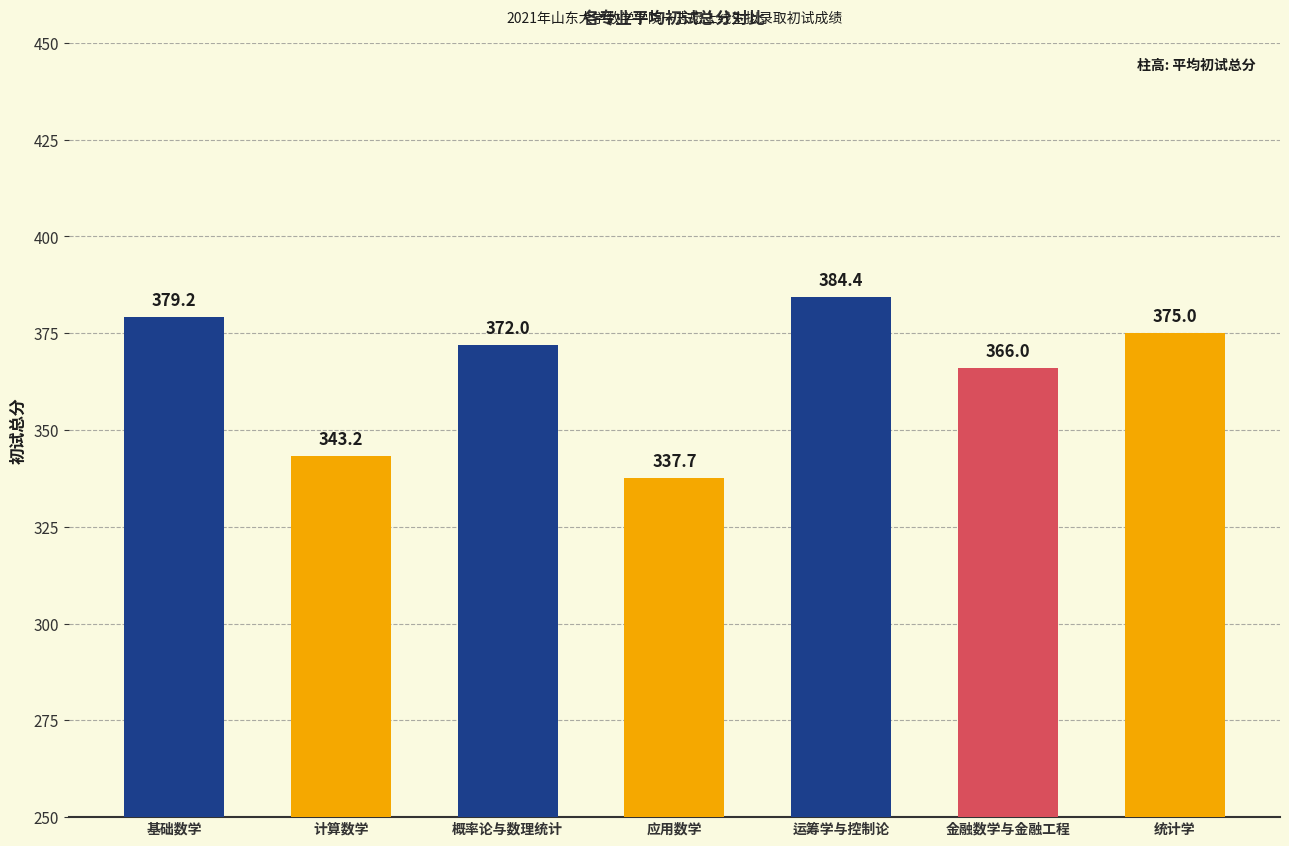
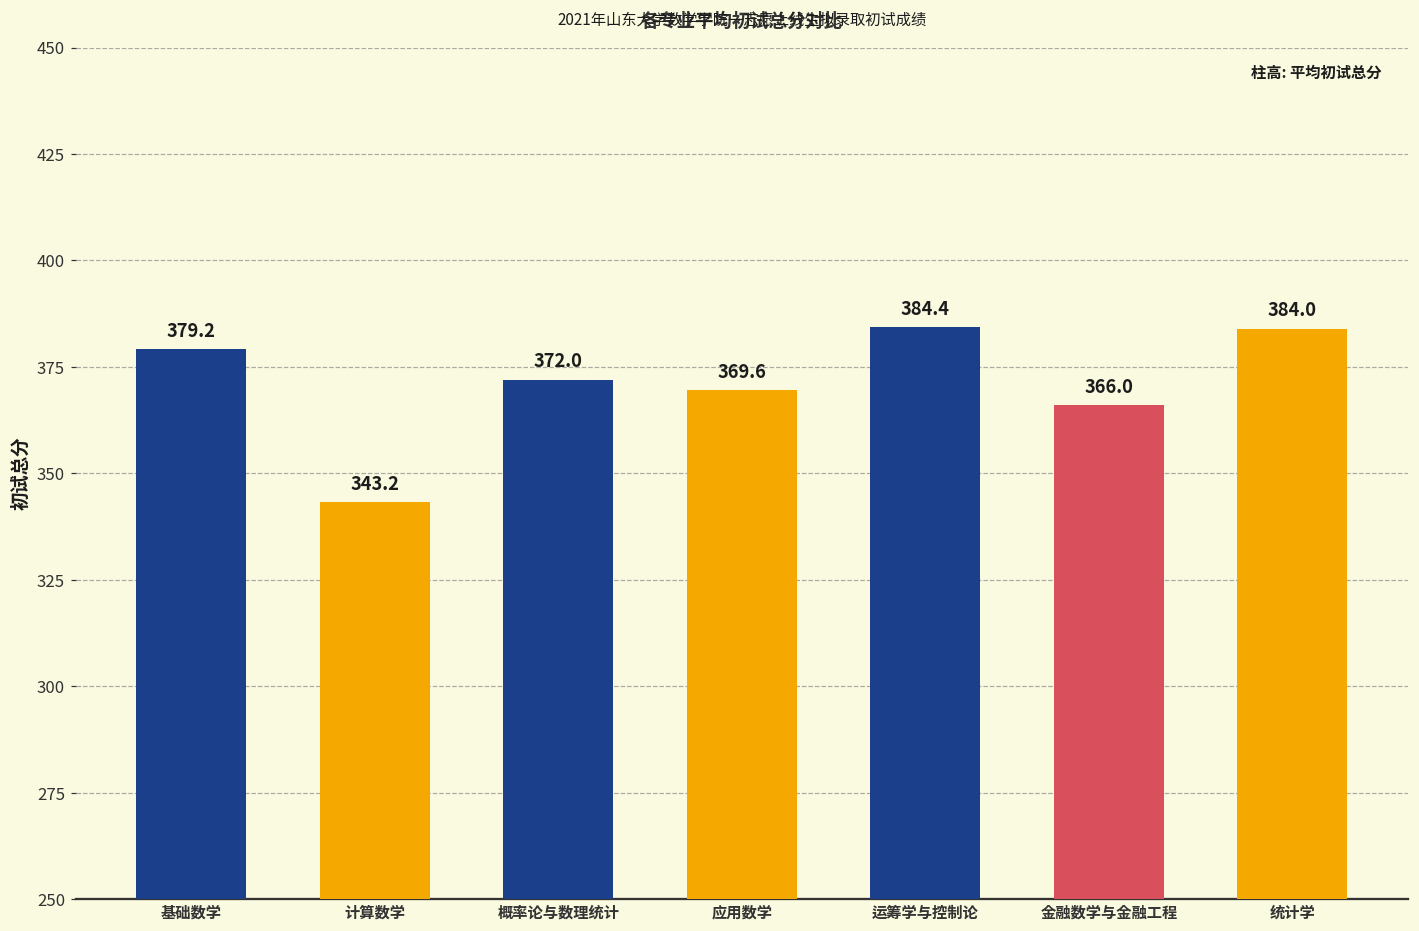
应用数学: 337.7 -> 369.6
统计学: 375.0 -> 384.0
